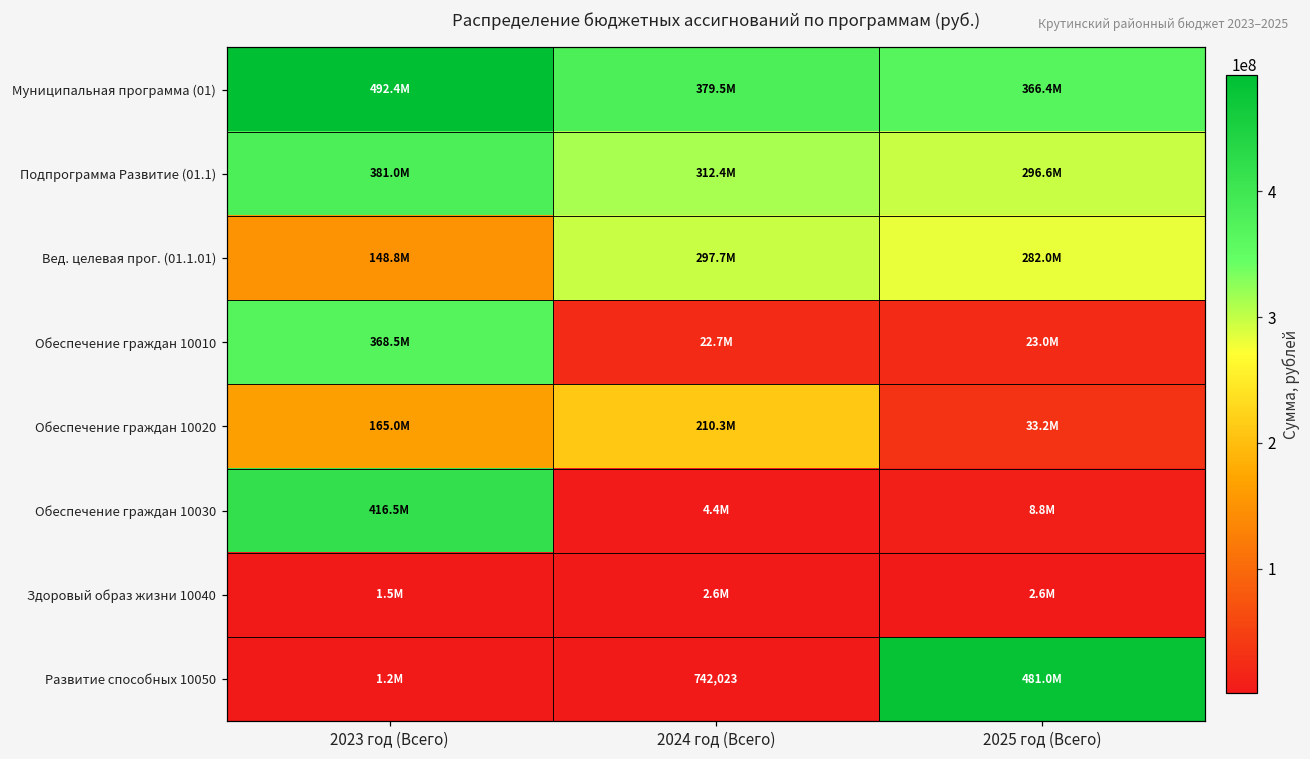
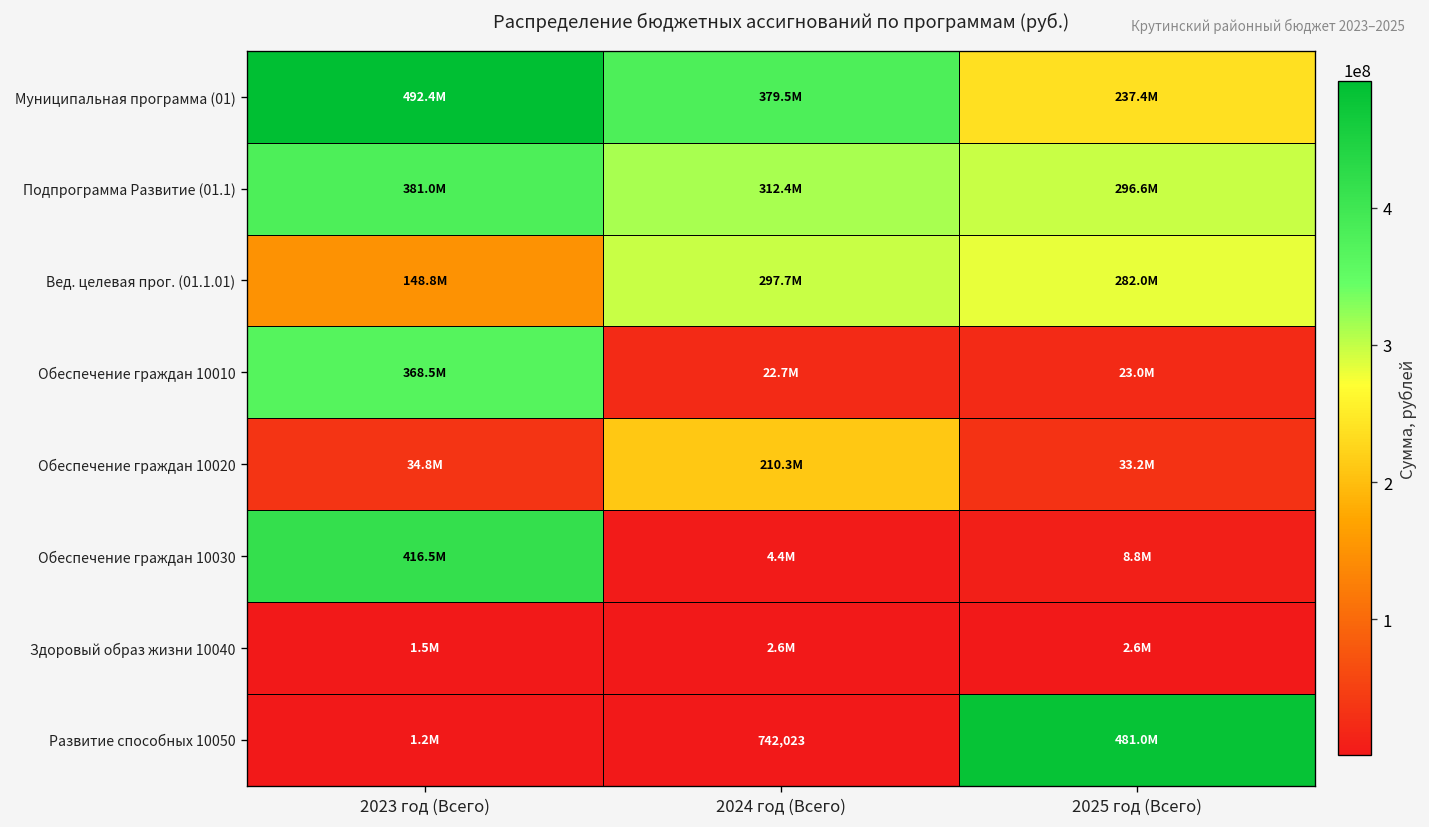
Муниципальная программа (01), 2025 год (Всего): 366.4M -> 237.4M
Обеспечение граждан 10020, 2023 год (Всего): 165.0M -> 34.8M
